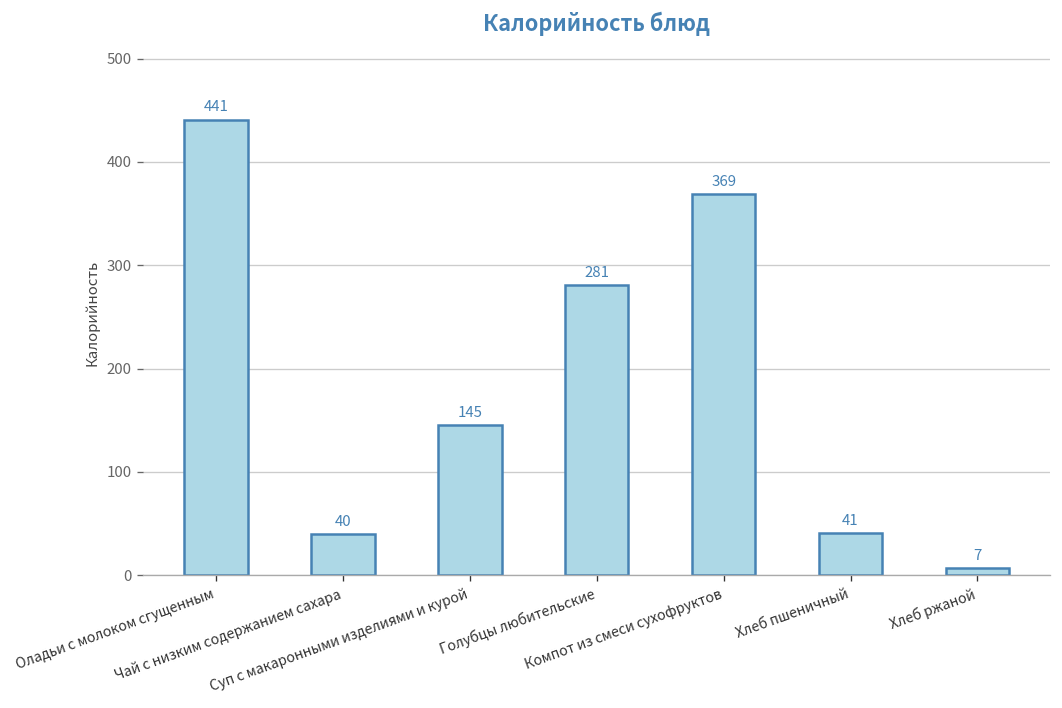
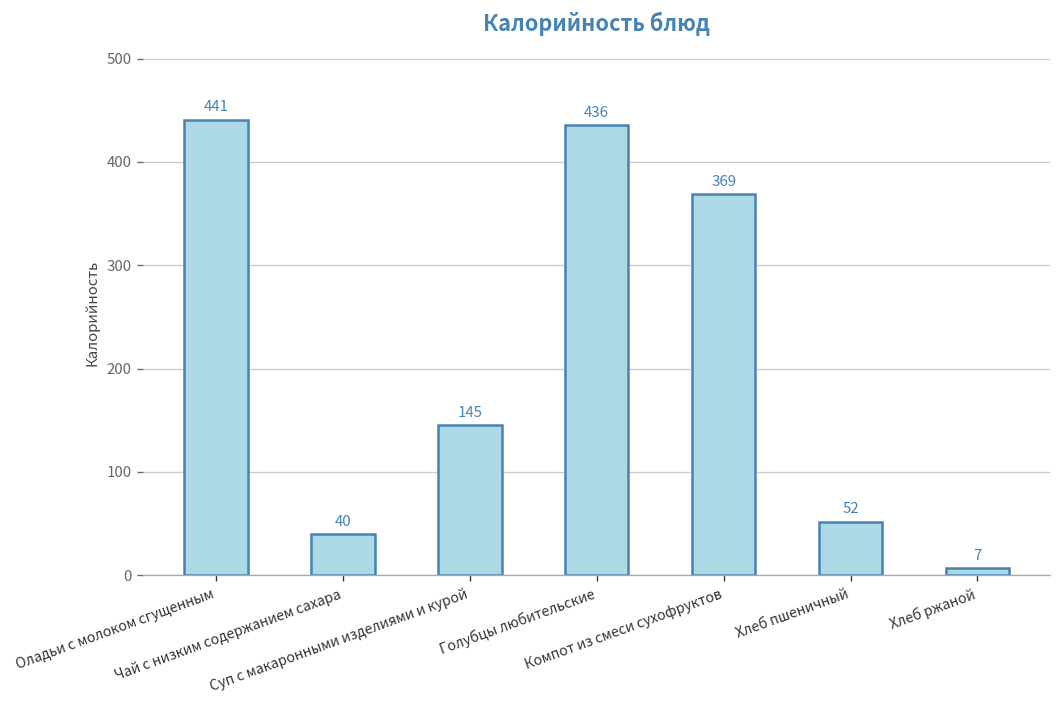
Голубцы любительские: 281 -> 436
Хлеб пшеничный: 41 -> 52
